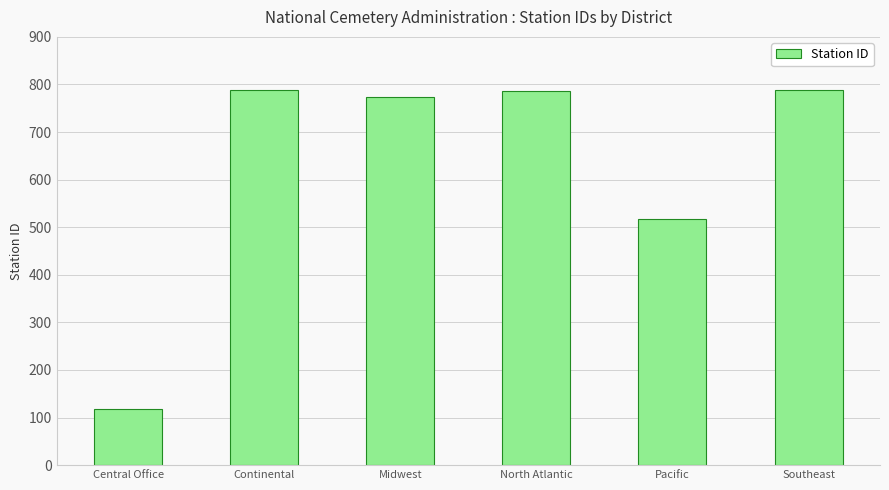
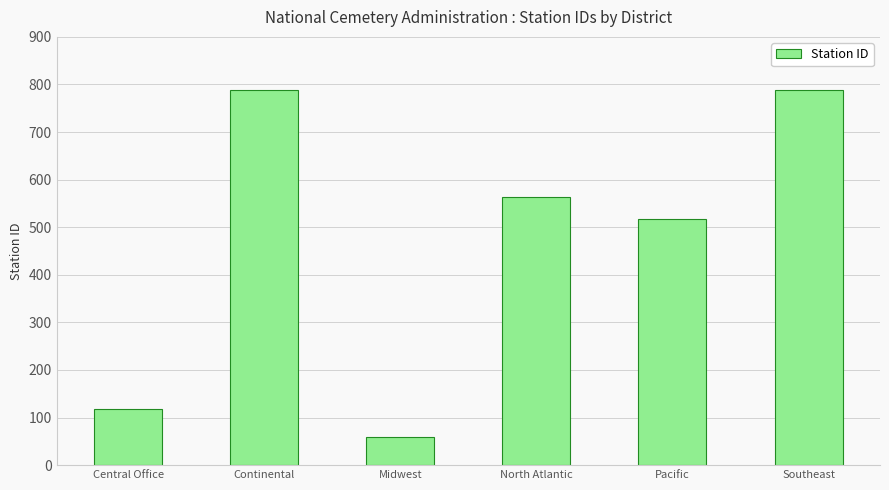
Midwest: 770 -> 60
North Atlantic: 790 -> 560
